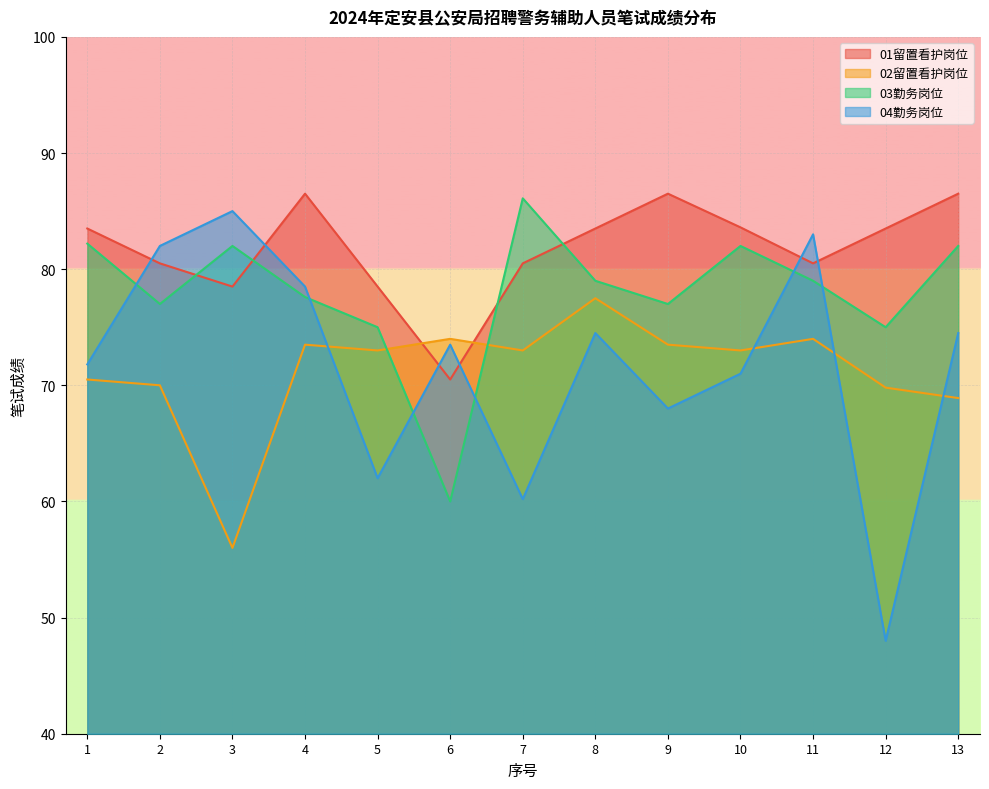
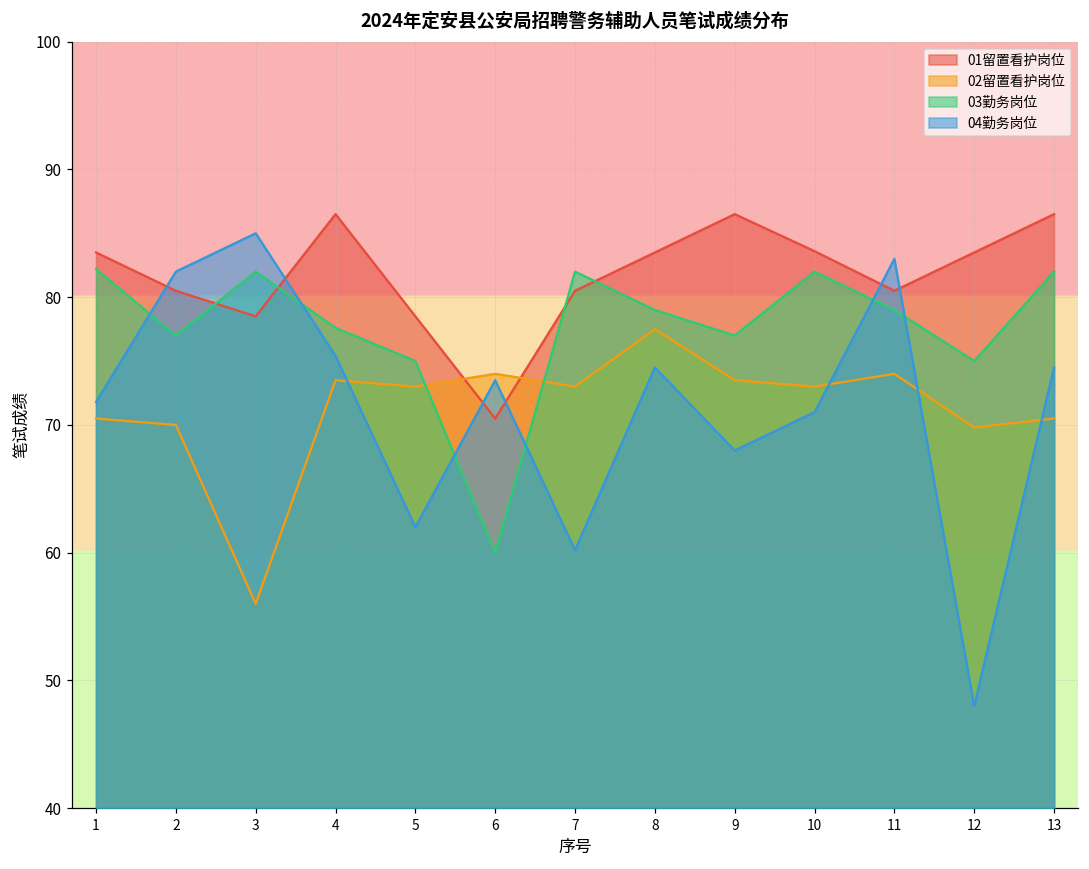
04勤务岗位, 4: 78.5 -> 75.4
03勤务岗位, 7: 86.1 -> 82.0
02留置看护岗位, 13: 68.9 -> 70.5
